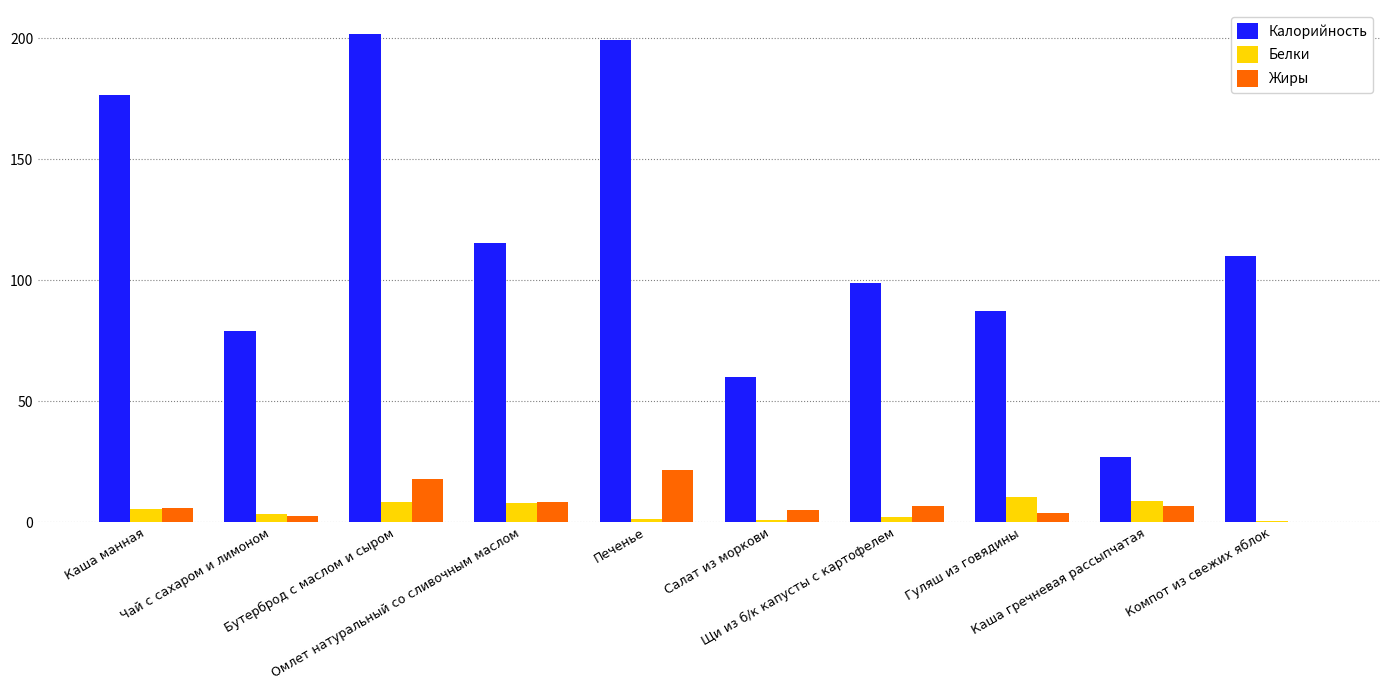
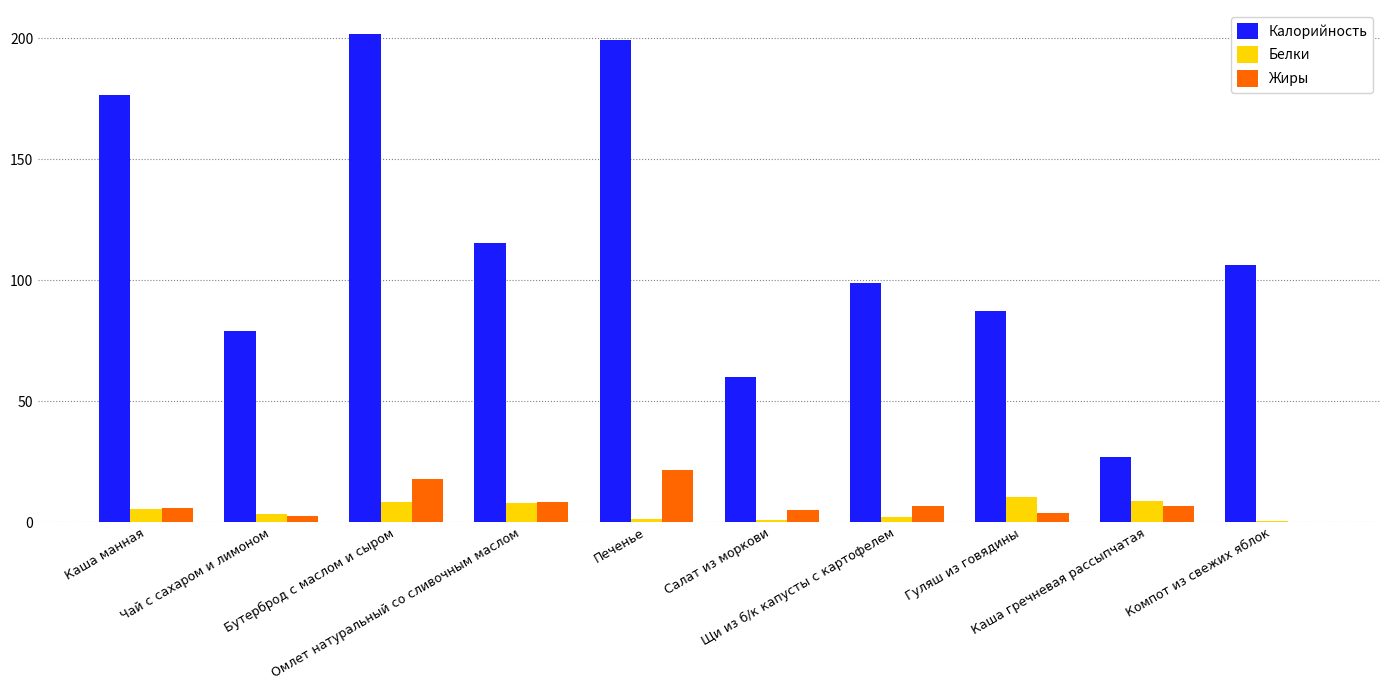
Калорийность, Компот из свежих яблок: 110 -> 106
